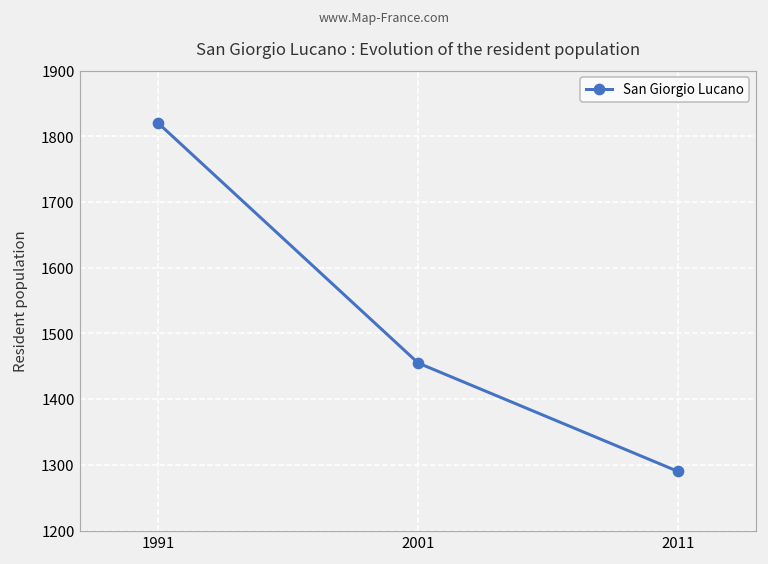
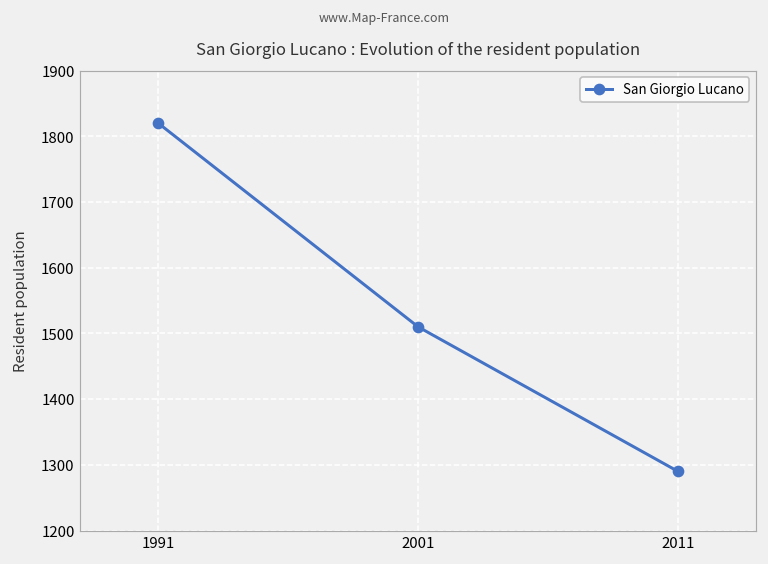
2001: 1460 -> 1510
